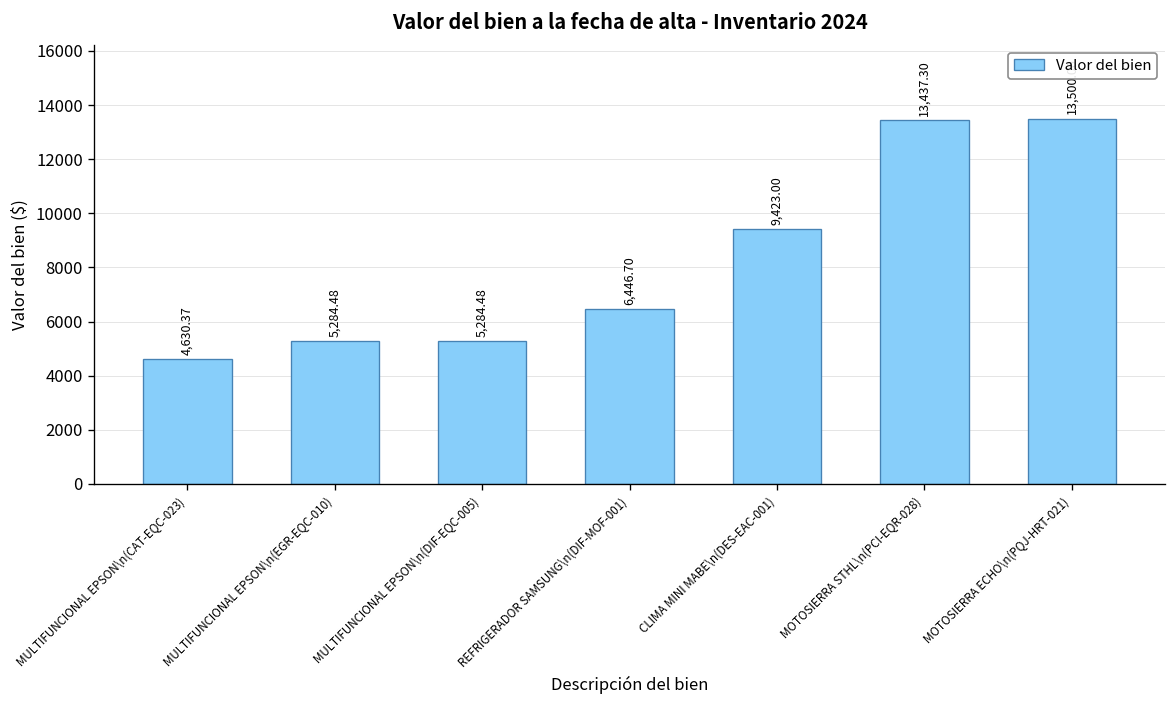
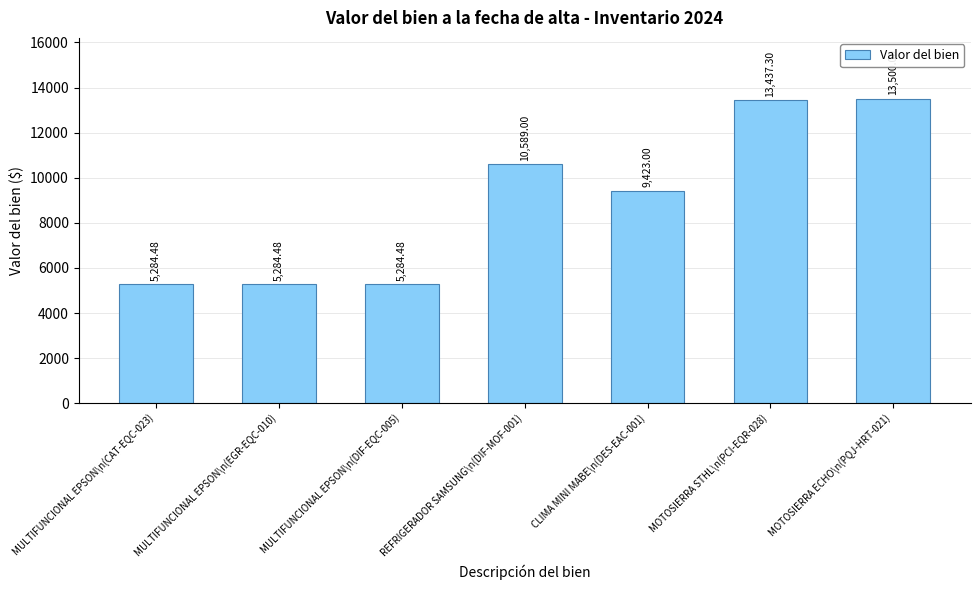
MULTIFUNCIONAL EPSON\n(CAT-EQC-023): 4,630.37 -> 5,284.48
REFRIGERADOR SAMSUNG\n(DIF-MOF-001): 6,446.70 -> 10,589.00
